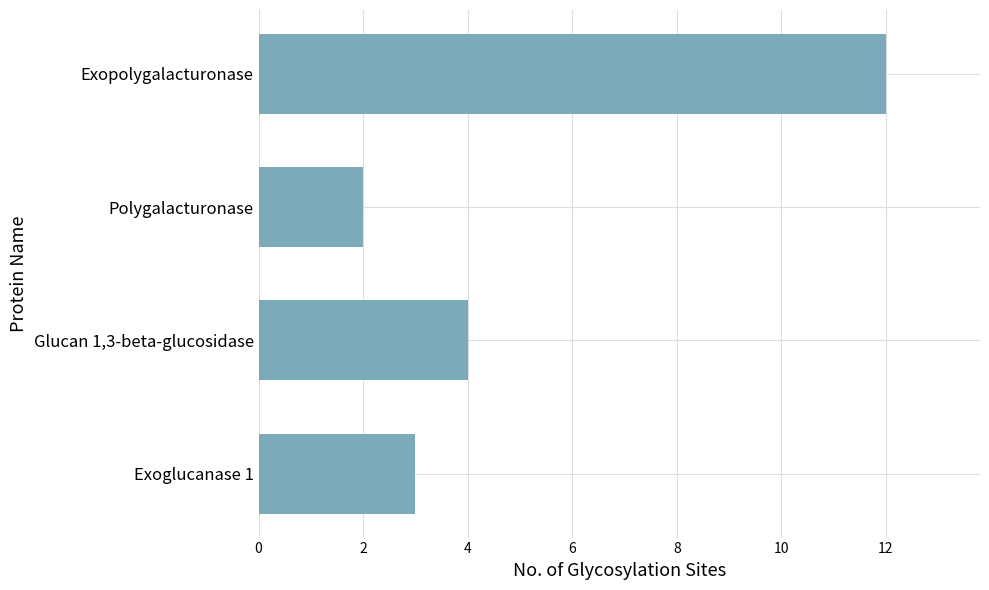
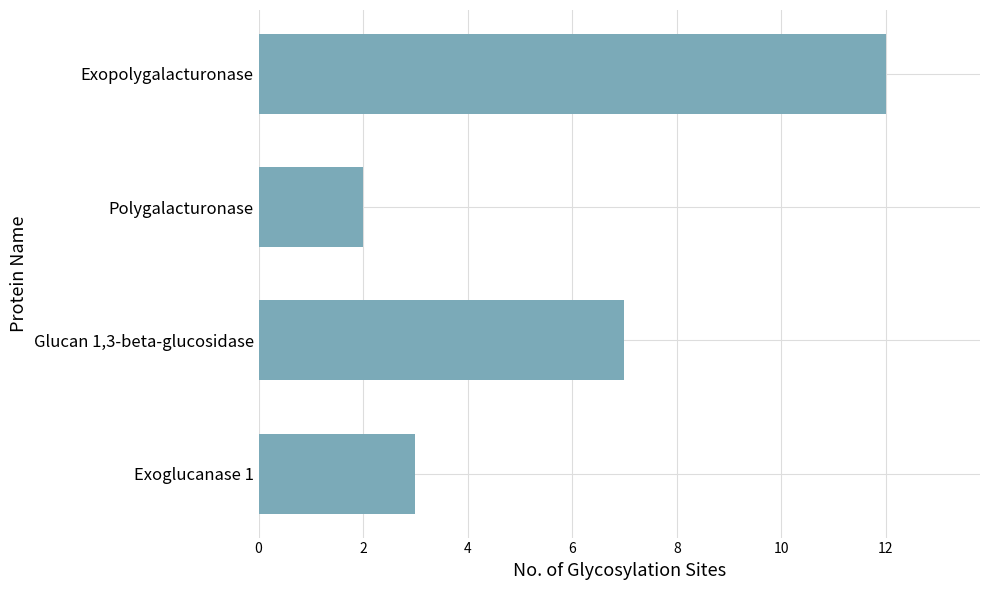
Glucan 1,3-beta-glucosidase: 4 -> 7
